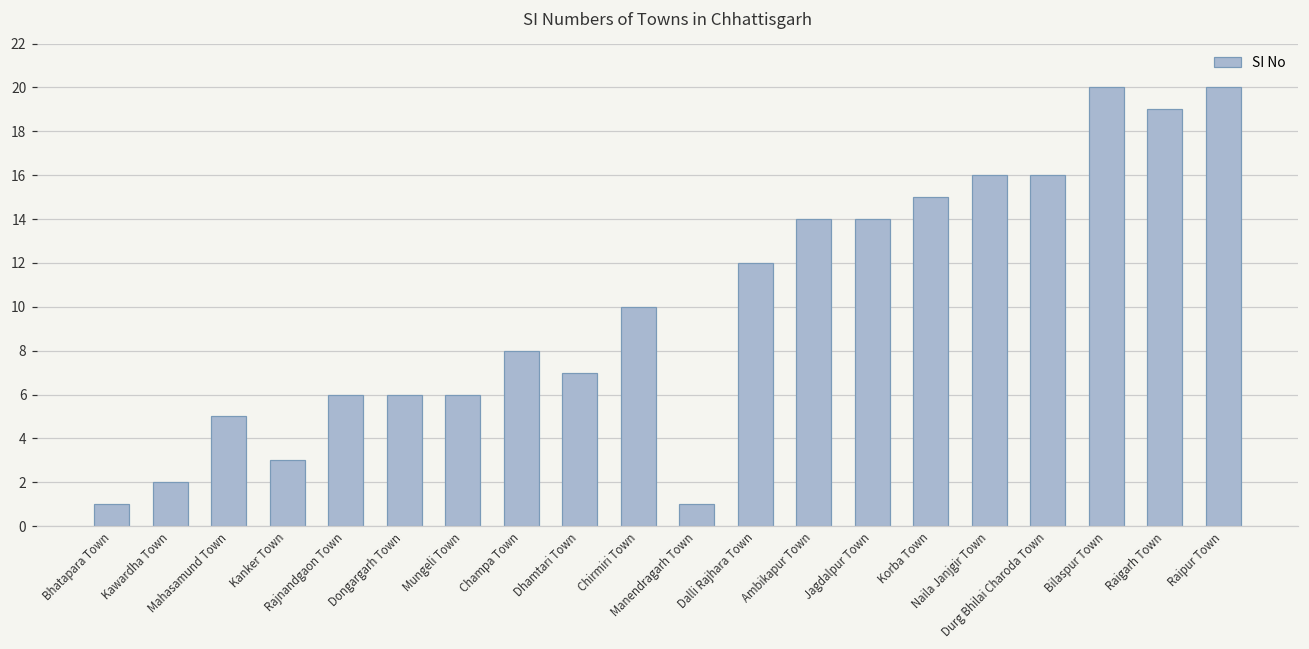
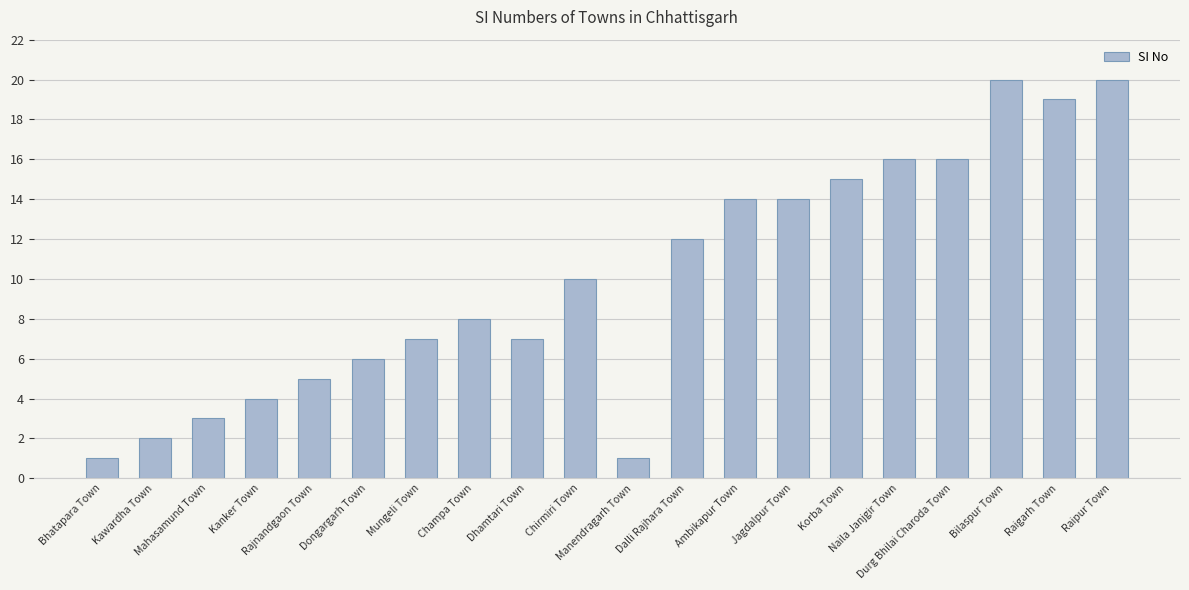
Mahasamund Town: 5 -> 3
Kanker Town: 3 -> 4
Rajnandgaon Town: 6 -> 5
Mungeli Town: 6 -> 7
